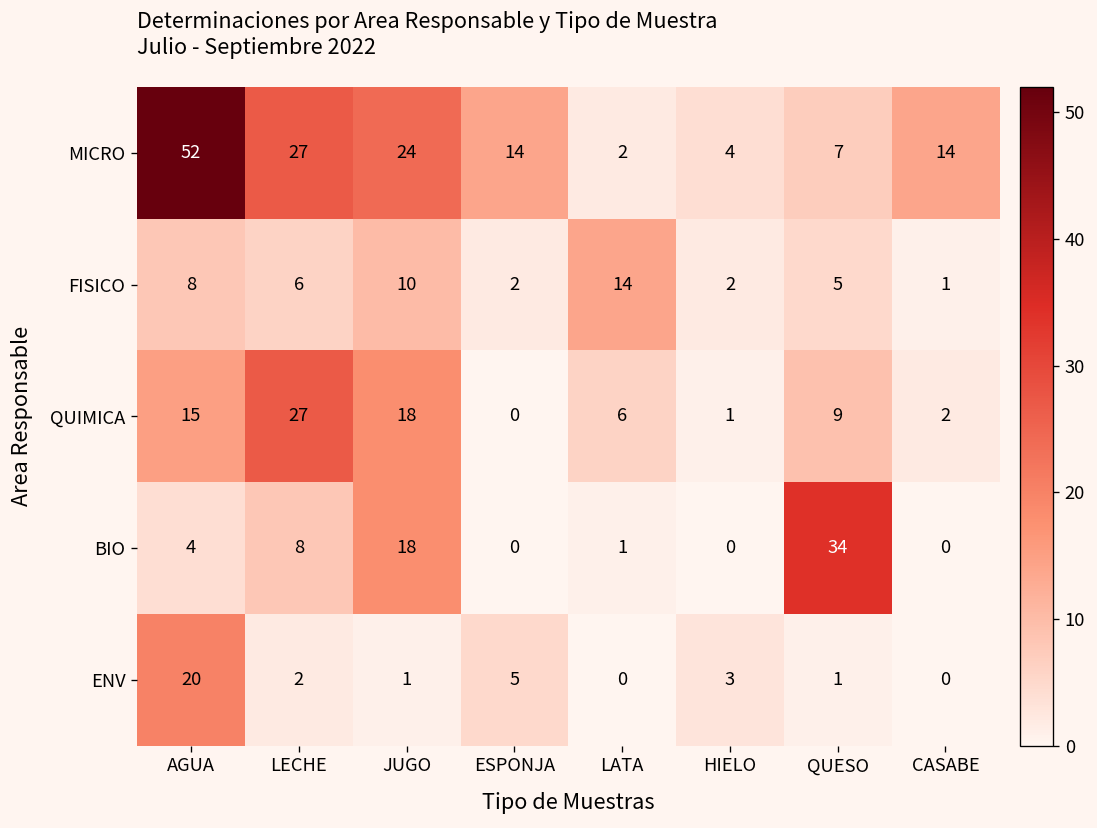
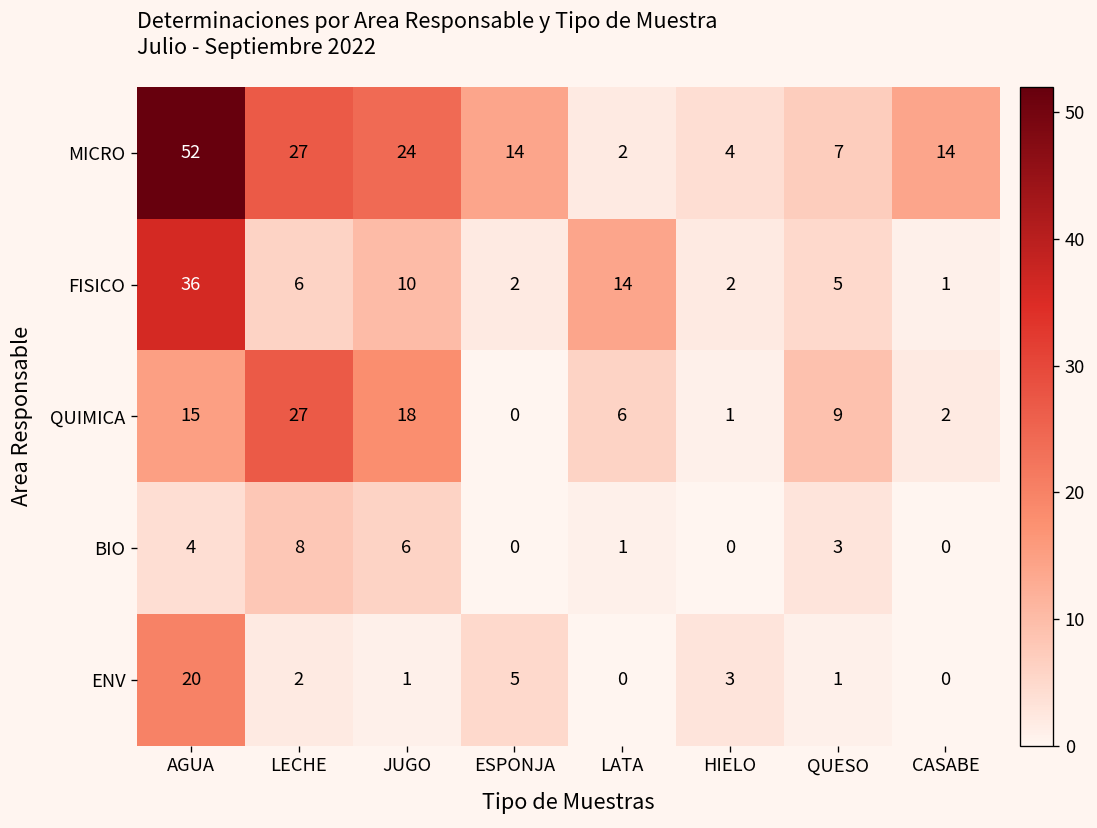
FISICO, AGUA: 8 -> 36
BIO, JUGO: 18 -> 6
BIO, QUESO: 34 -> 3
